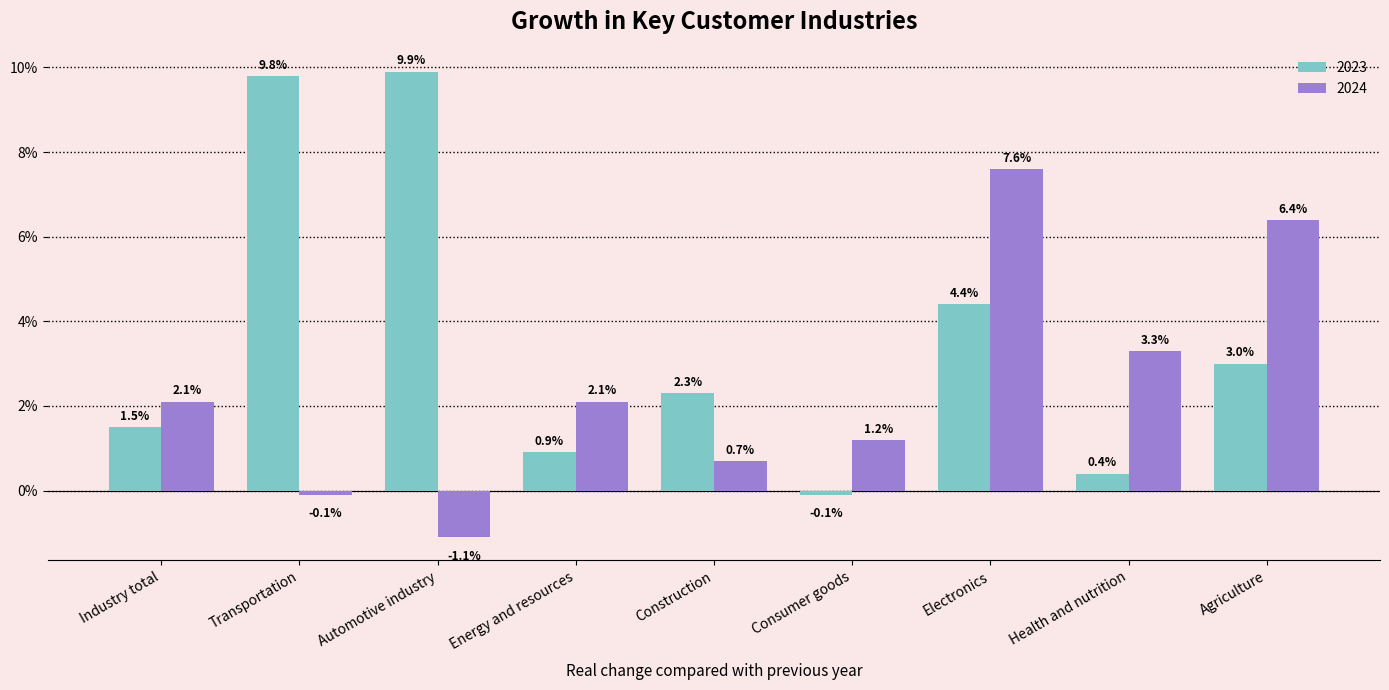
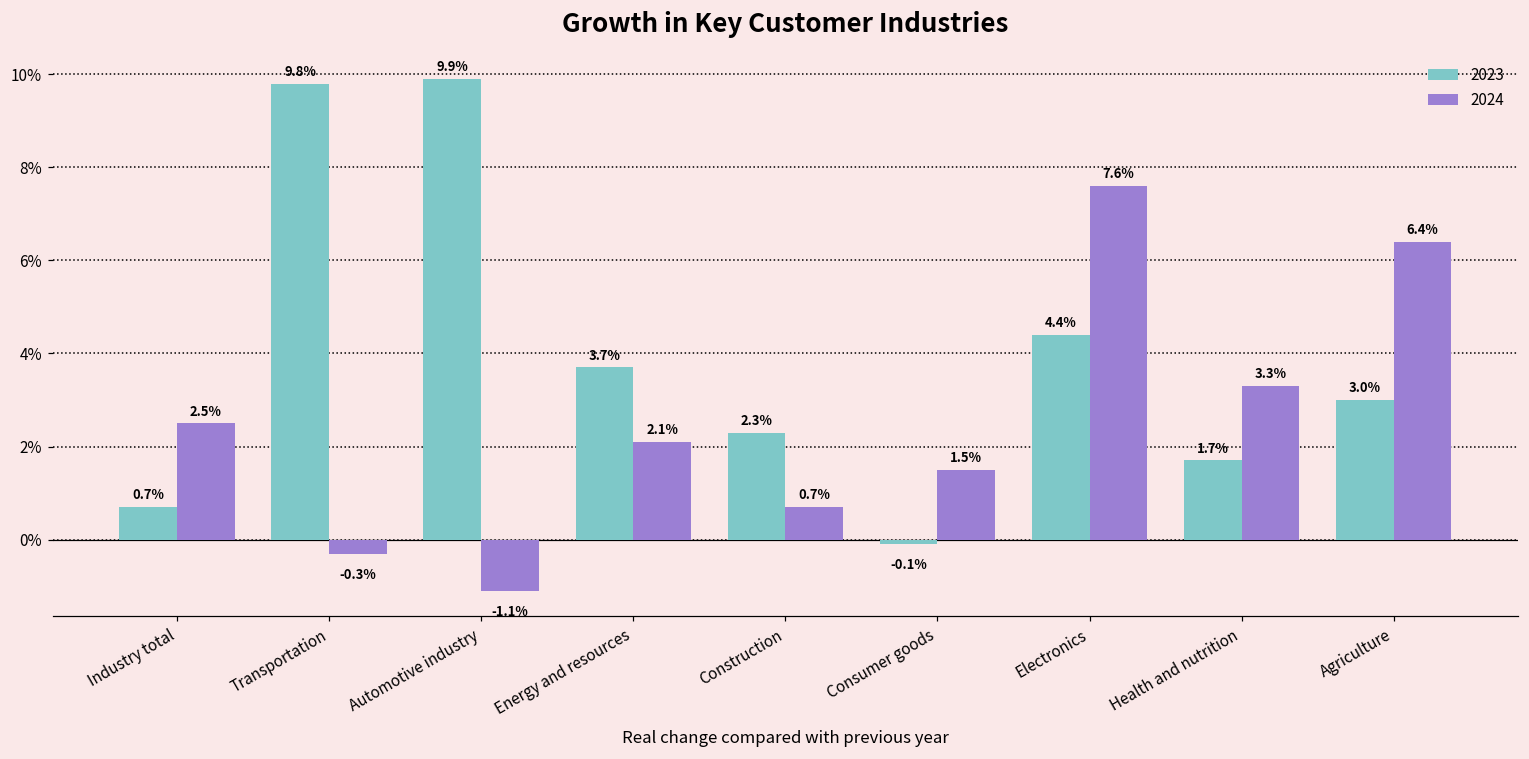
2023, Industry total: 1.5% -> 0.7%
2024, Industry total: 2.1% -> 2.5%
2024, Transportation: -0.1% -> -0.3%
2023, Energy and resources: 0.9% -> 3.7%
2024, Consumer goods: 1.2% -> 1.5%
2023, Health and nutrition: 0.4% -> 1.7%
